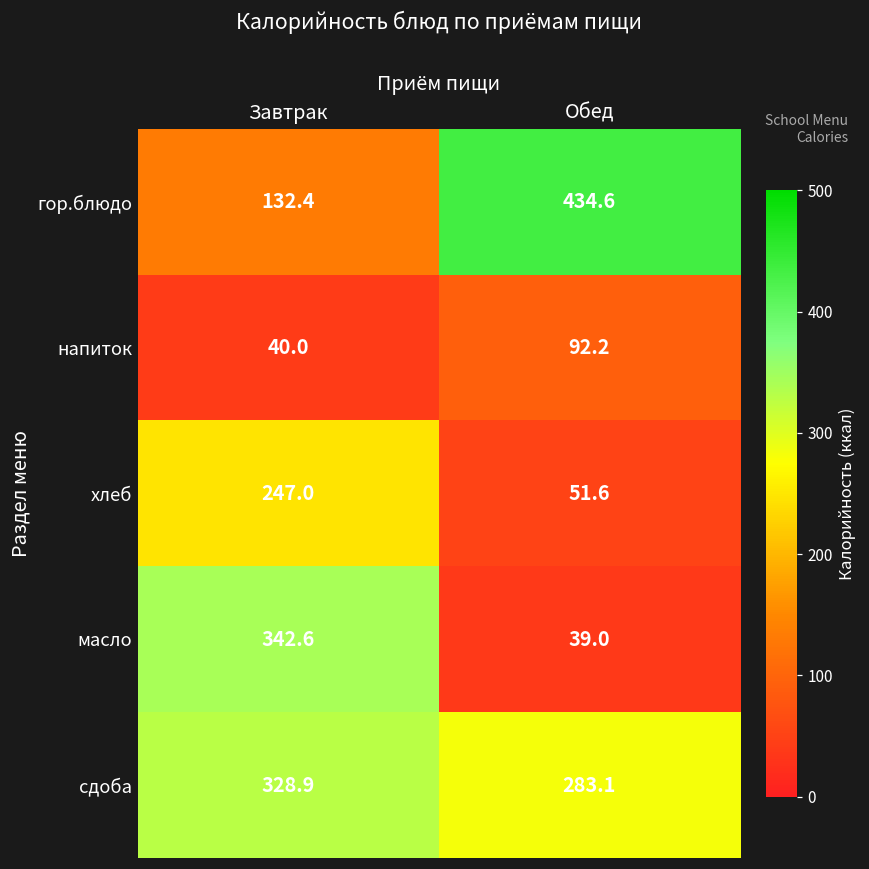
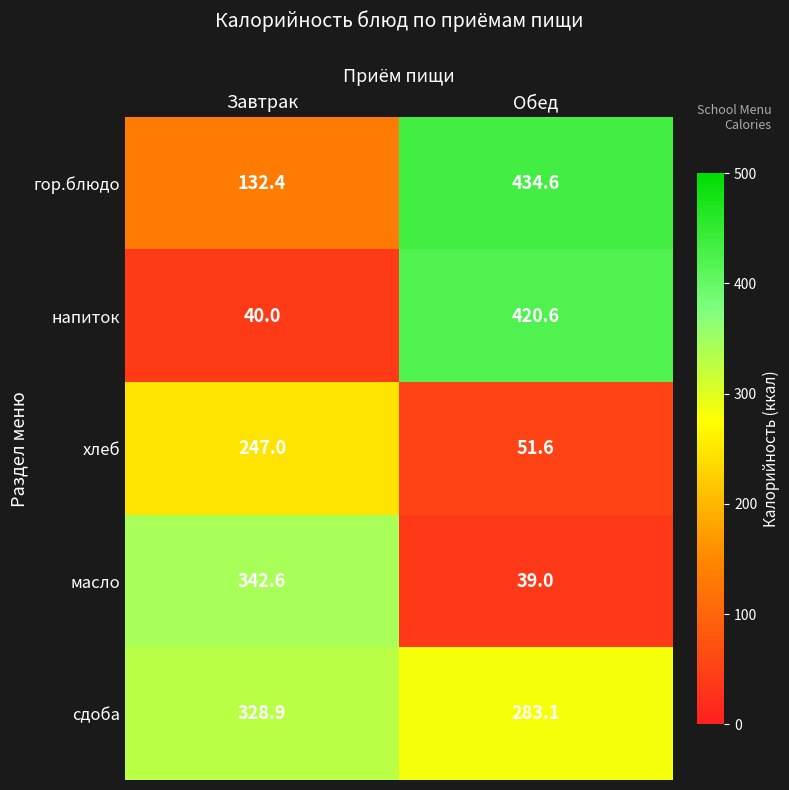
напиток, Обед: 92.2 -> 420.6
